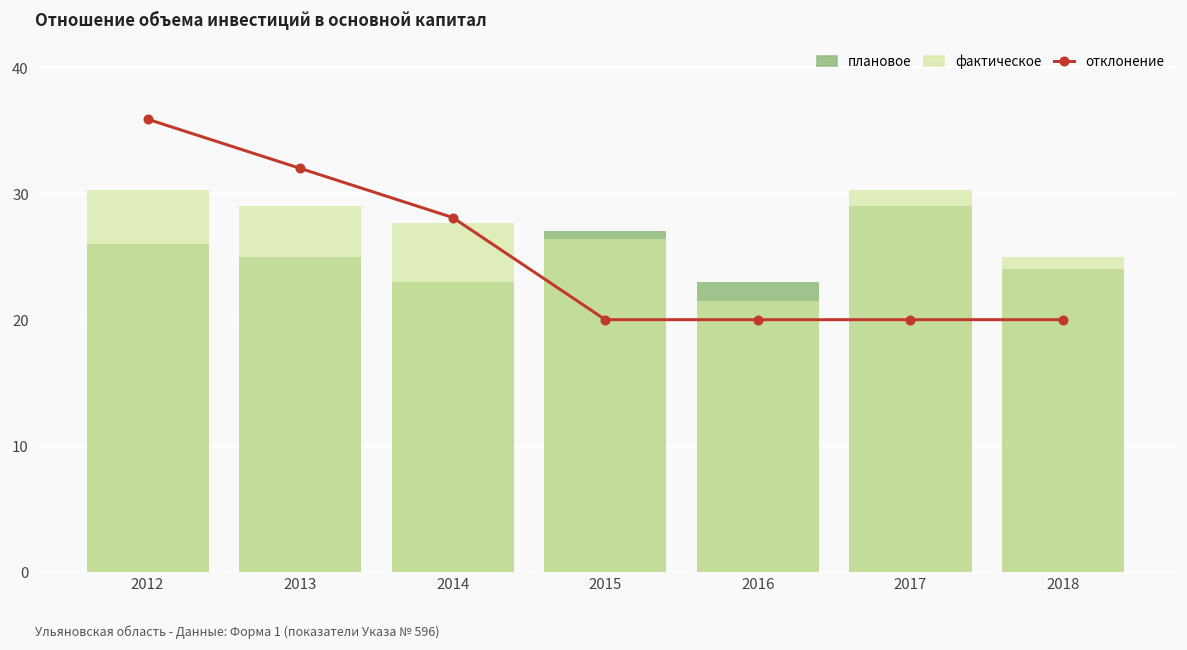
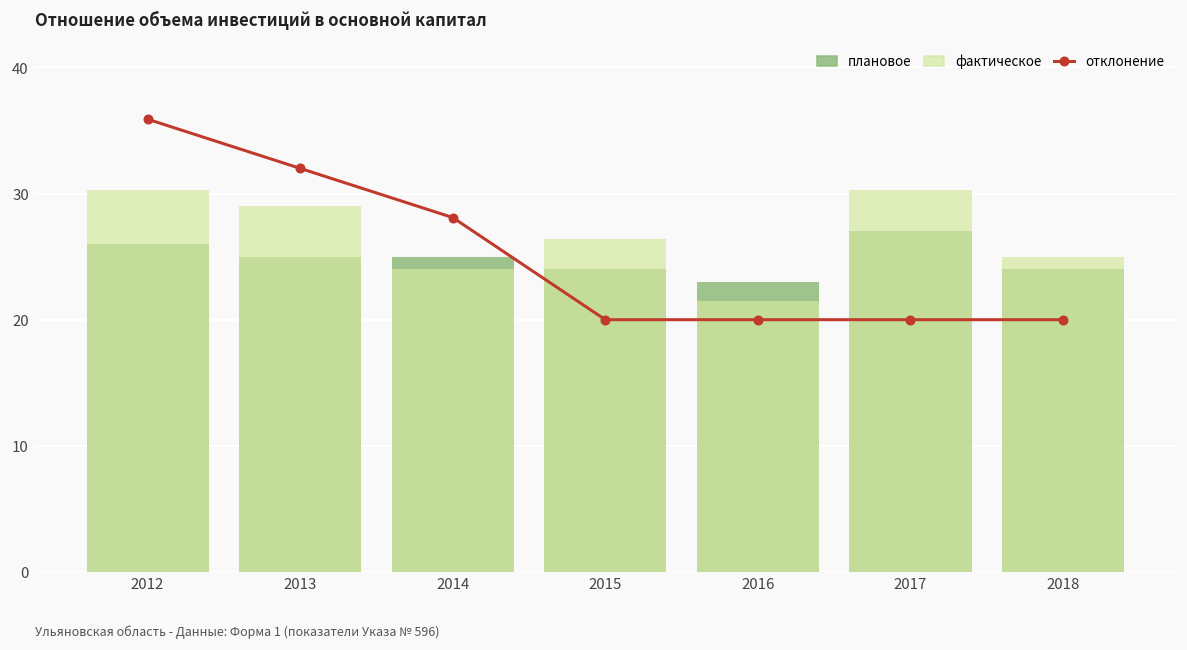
плановое, 2014: 23 -> 25
фактическое, 2014: 27.7 -> 24.0
плановое, 2015: 27 -> 24
плановое, 2017: 29 -> 27
